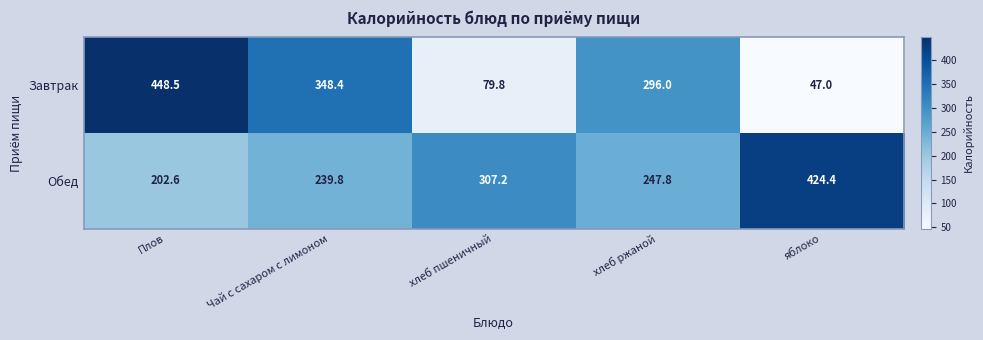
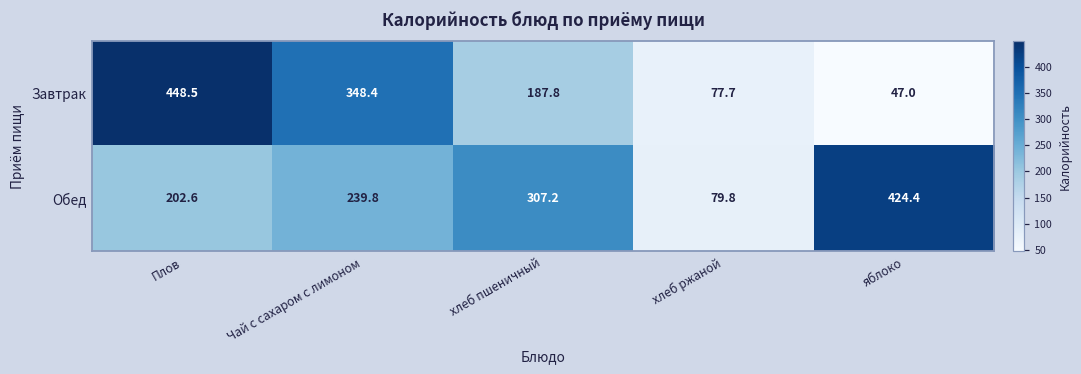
Завтрак, хлеб пшеничный: 79.8 -> 187.8
Завтрак, хлеб ржаной: 296.0 -> 77.7
Обед, хлеб ржаной: 247.8 -> 79.8
